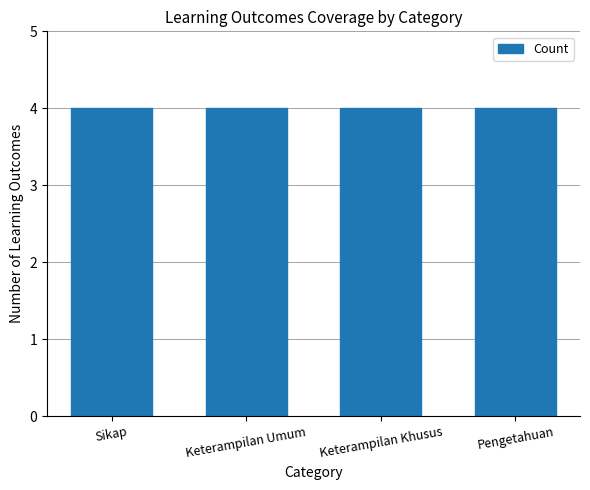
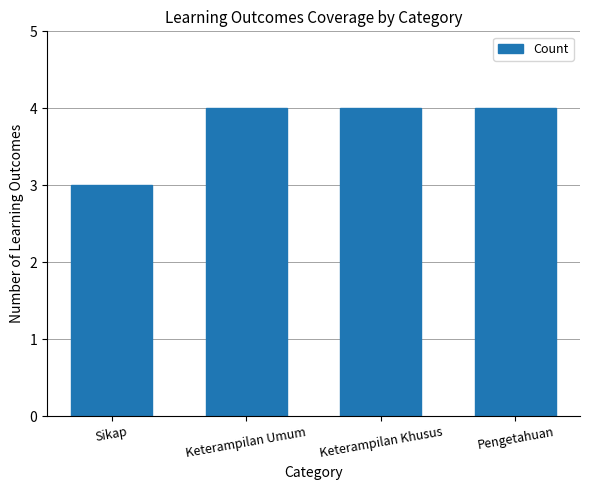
Sikap: 4 -> 3
